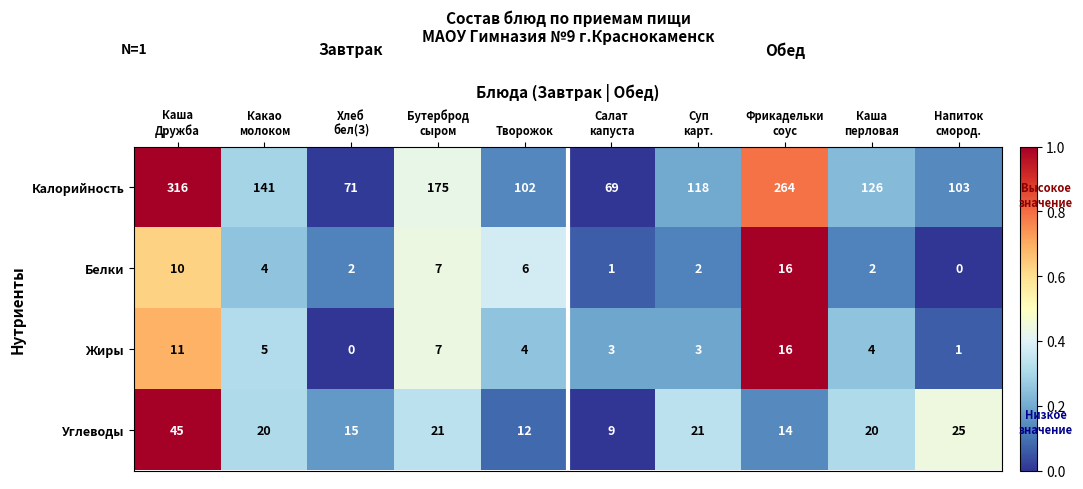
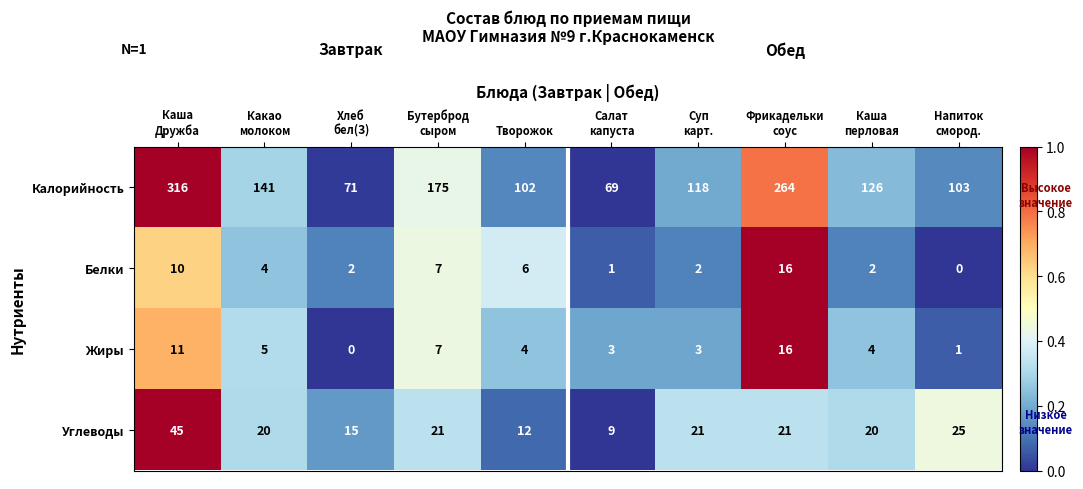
Углеводы, Фрикадельки соус: 14 -> 21
